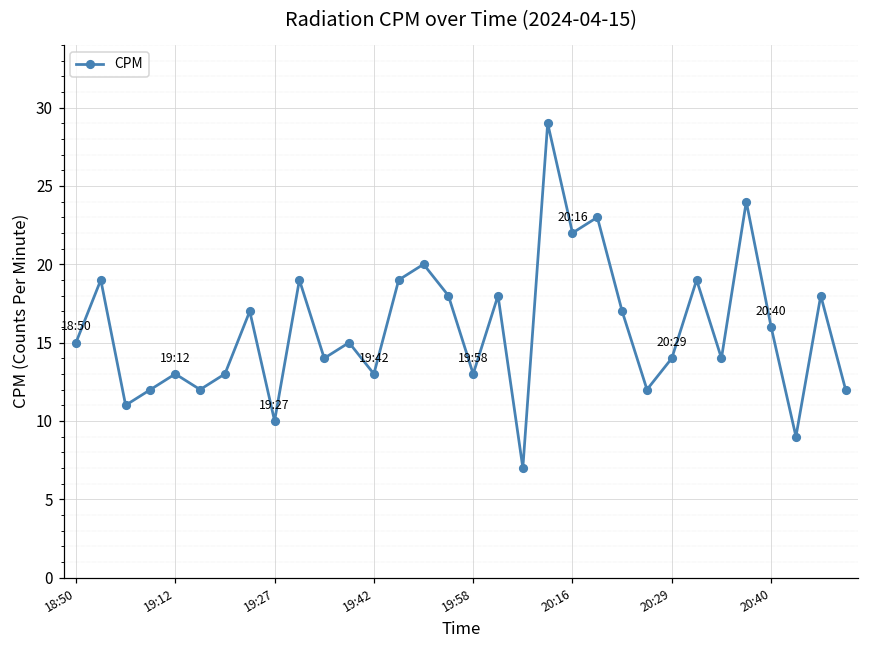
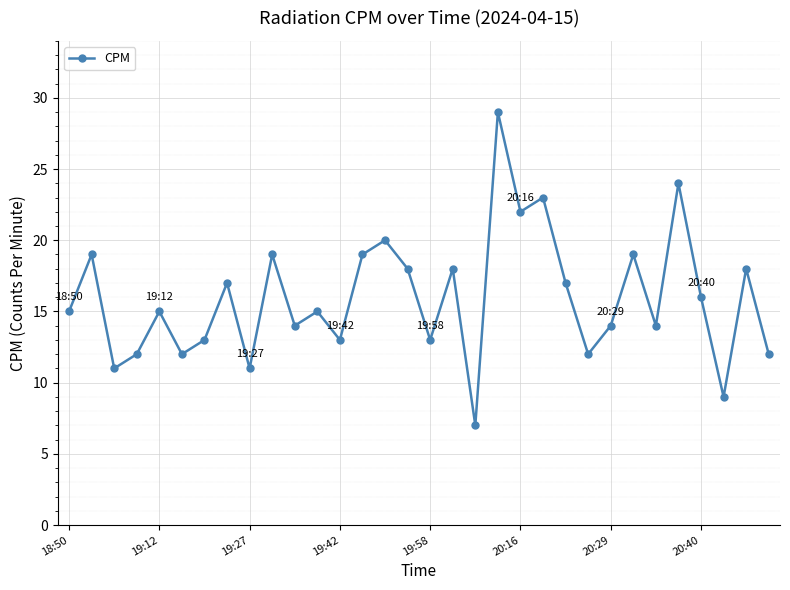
19:12: 13 -> 15
19:27: 10 -> 11
